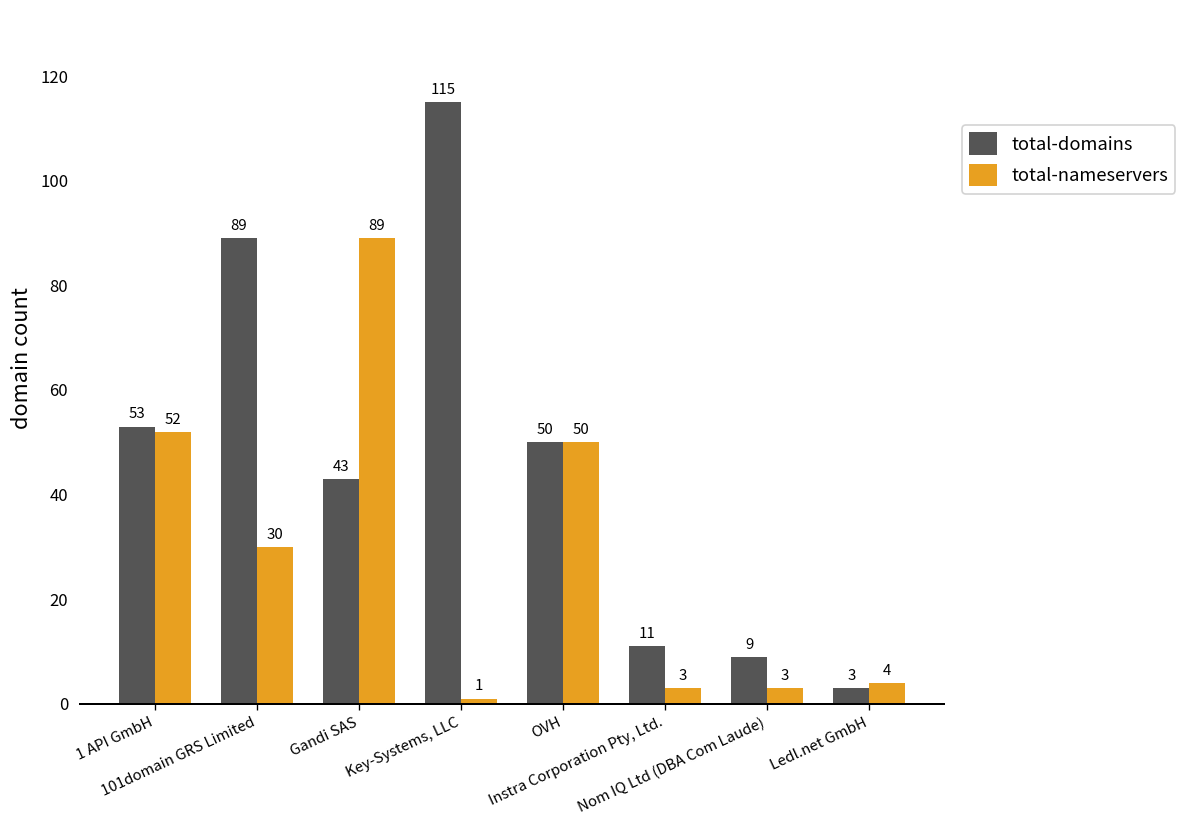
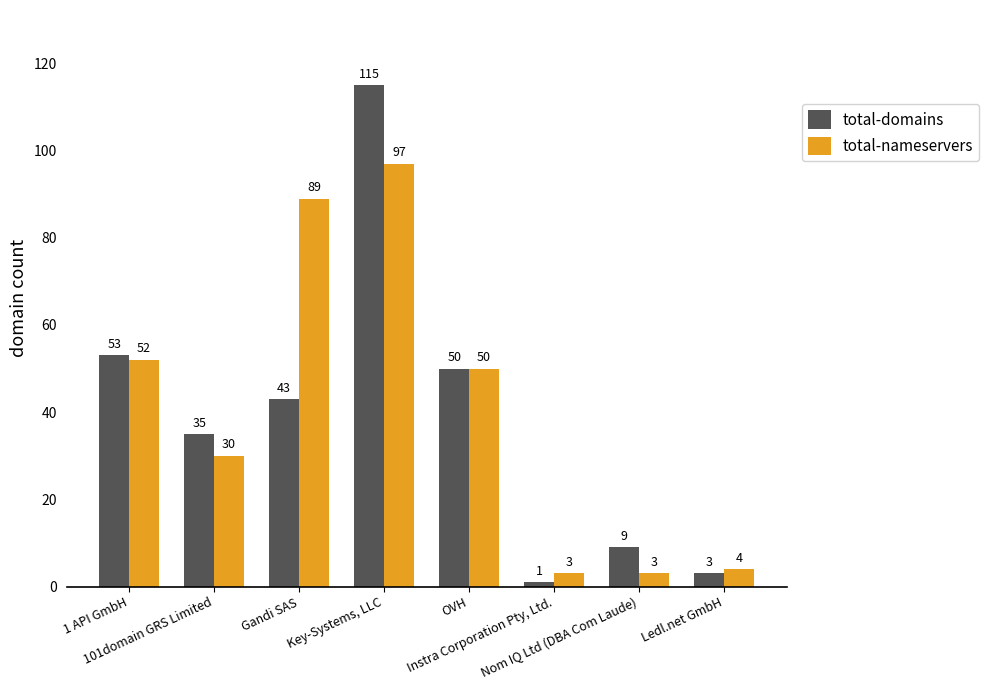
total-domains, 101domain GRS Limited: 89 -> 35
total-nameservers, Key-Systems, LLC: 1 -> 97
total-domains, Instra Corporation Pty, Ltd.: 11 -> 1
